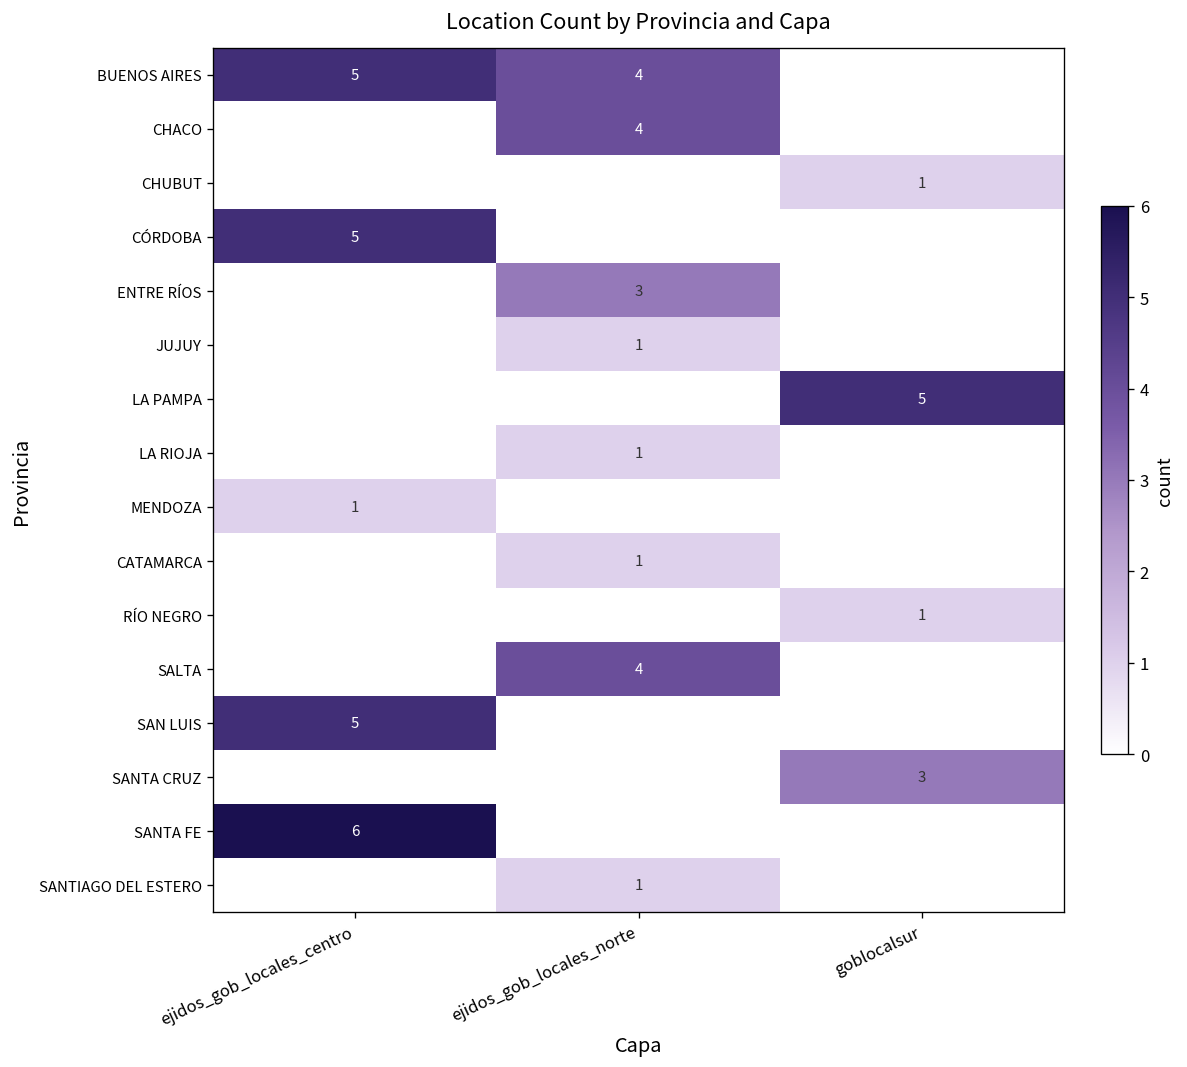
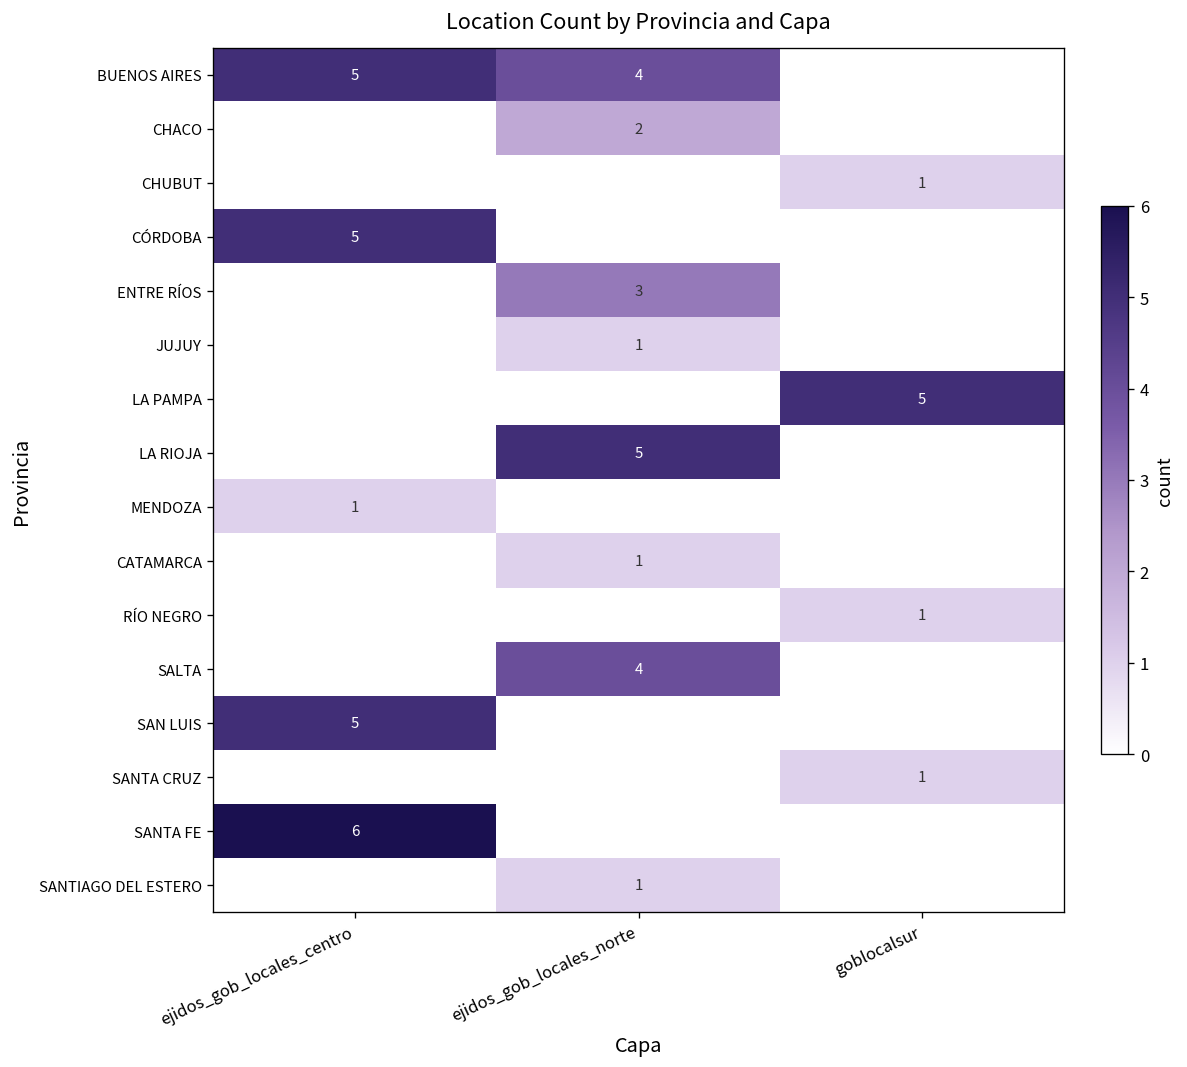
CHACO, ejidos_gob_locales_norte: 4 -> 2
LA RIOJA, ejidos_gob_locales_norte: 1 -> 5
SANTA CRUZ, goblocalsur: 3 -> 1
